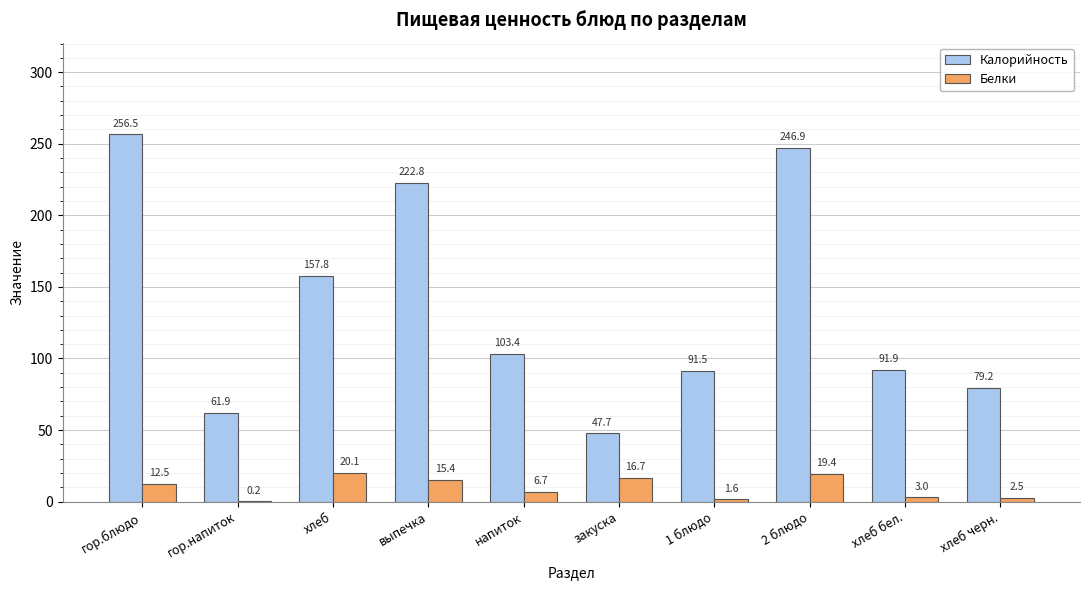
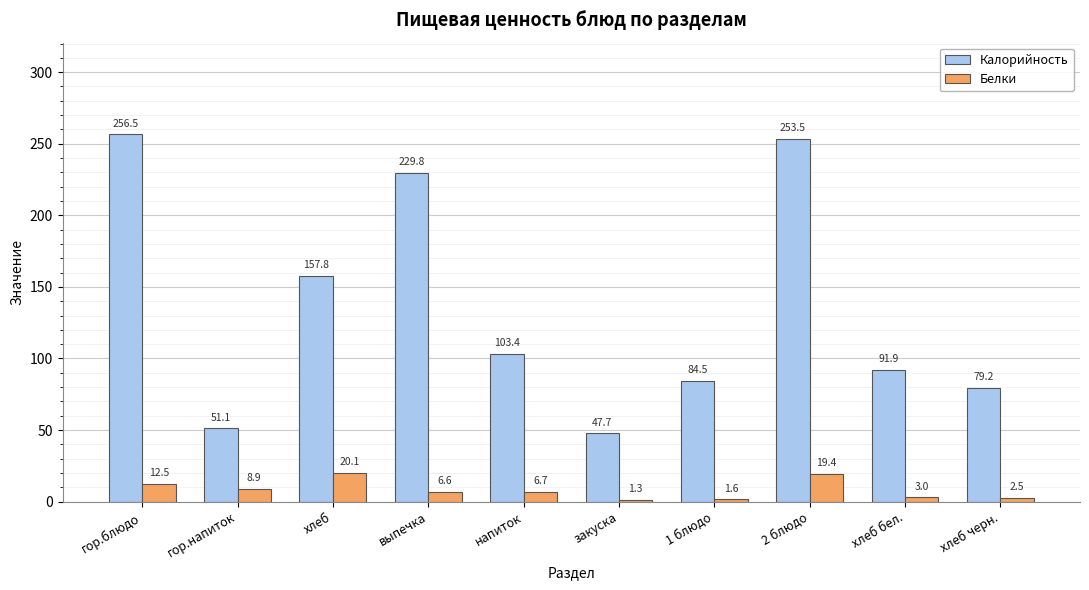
Калорийность, гор.напиток: 61.9 -> 51.1
Белки, гор.напиток: 0.2 -> 8.9
Калорийность, выпечка: 222.8 -> 229.8
Белки, выпечка: 15.4 -> 6.6
Белки, закуска: 16.7 -> 1.3
Калорийность, 1 блюдо: 91.5 -> 84.5
Калорийность, 2 блюдо: 246.9 -> 253.5
